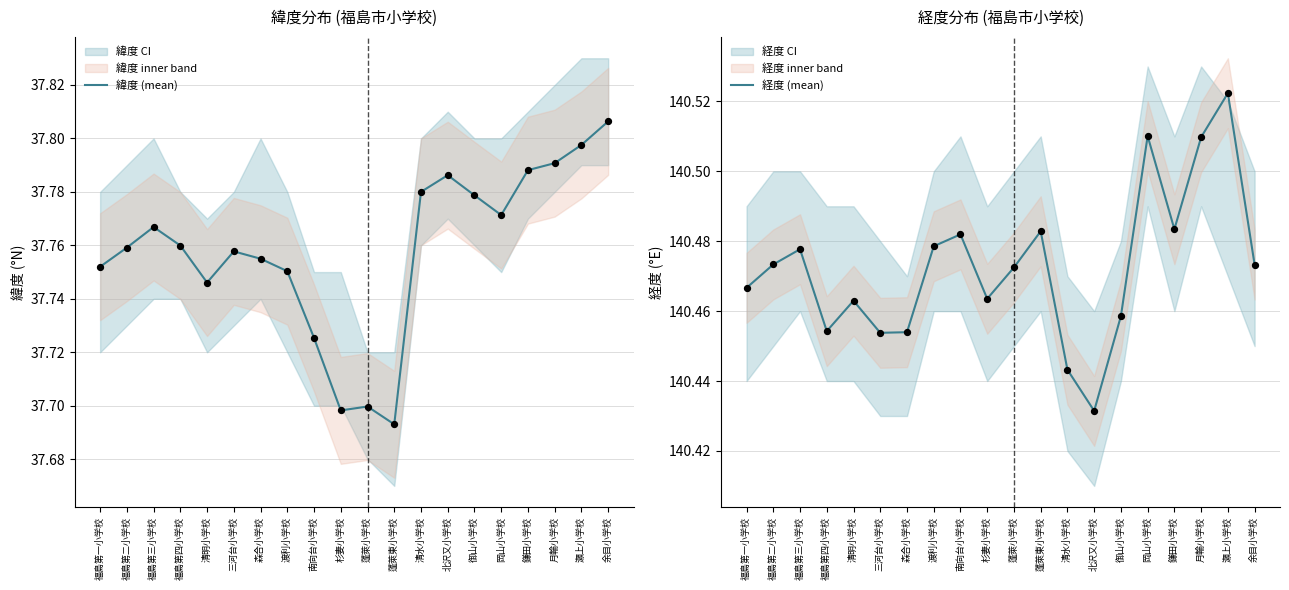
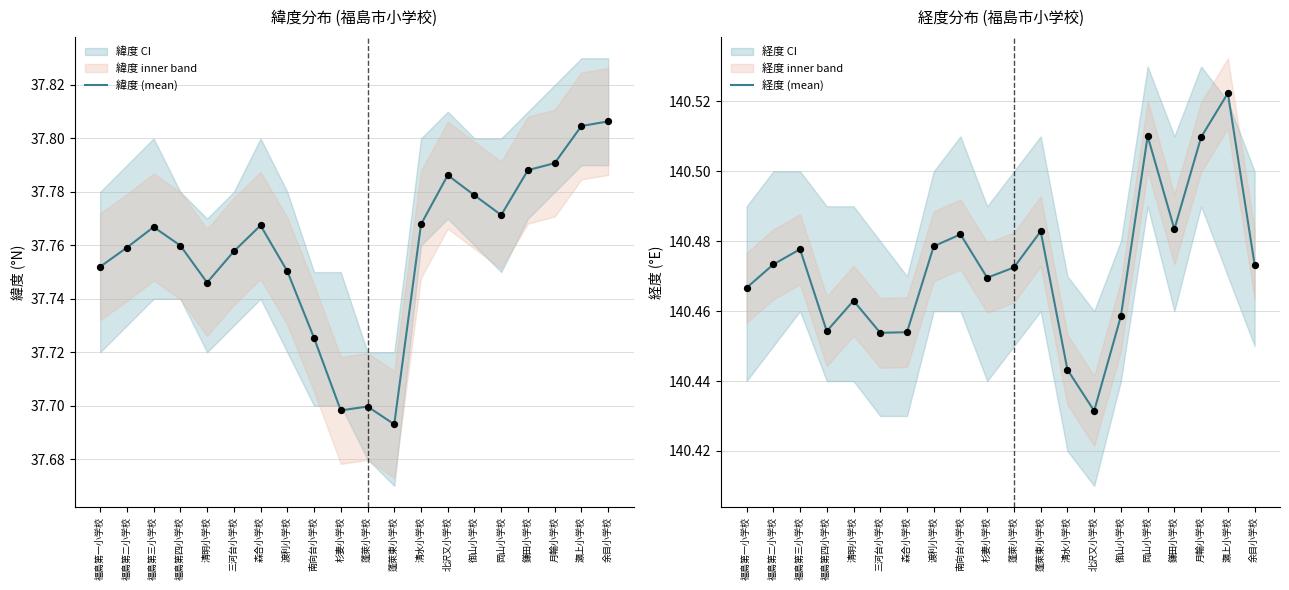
緯度分布 (福島市小学校), 緯度 (mean), 森合小学校: 37.755 -> 37.767
緯度分布 (福島市小学校), 緯度 (mean), 清水小学校: 37.780 -> 37.768
緯度分布 (福島市小学校), 緯度 (mean), 瀬上小学校: 37.798 -> 37.805
経度分布 (福島市小学校), 経度 (mean), 杉妻小学校: 140.464 -> 140.470
